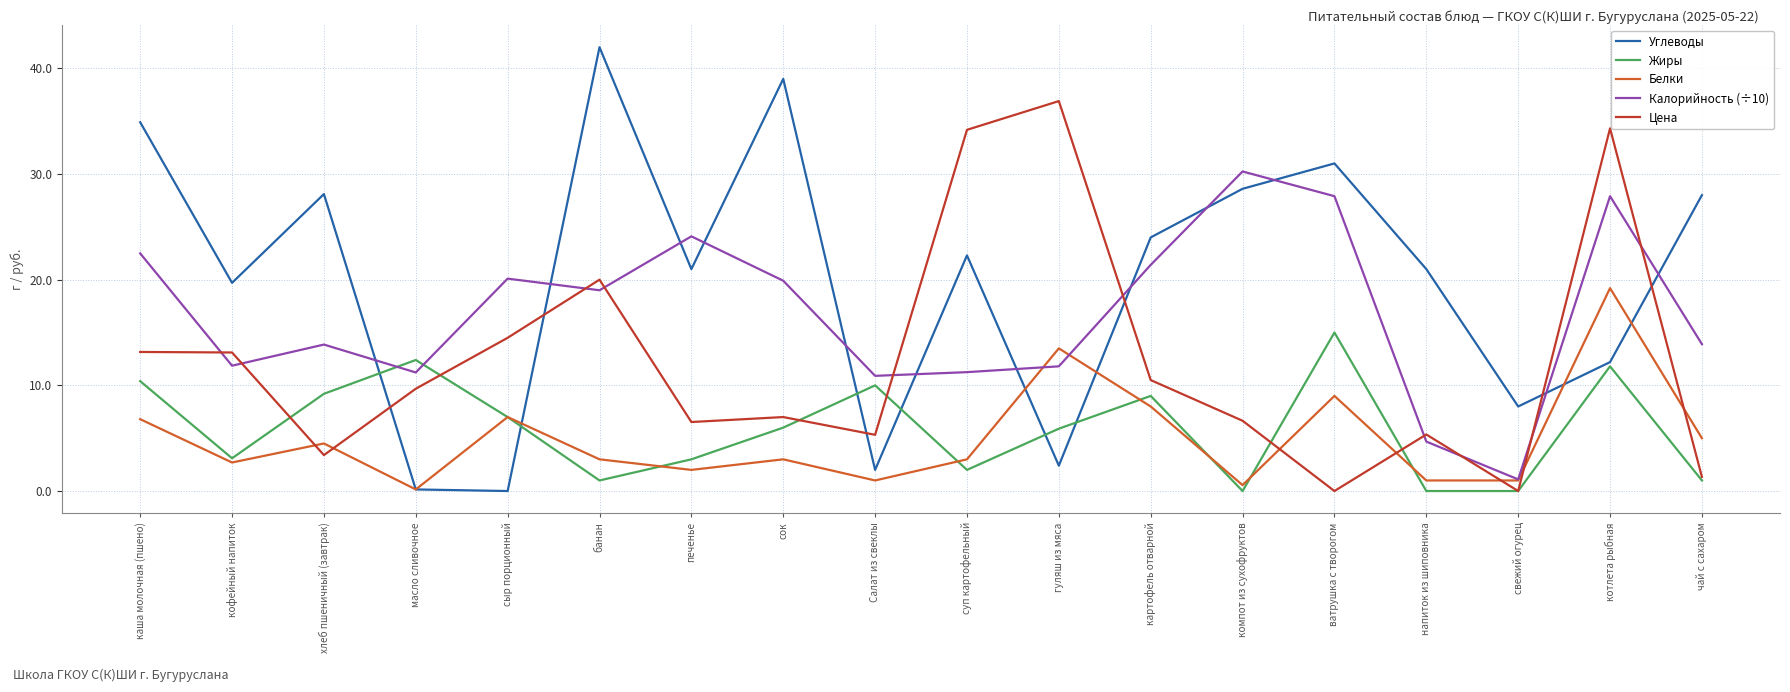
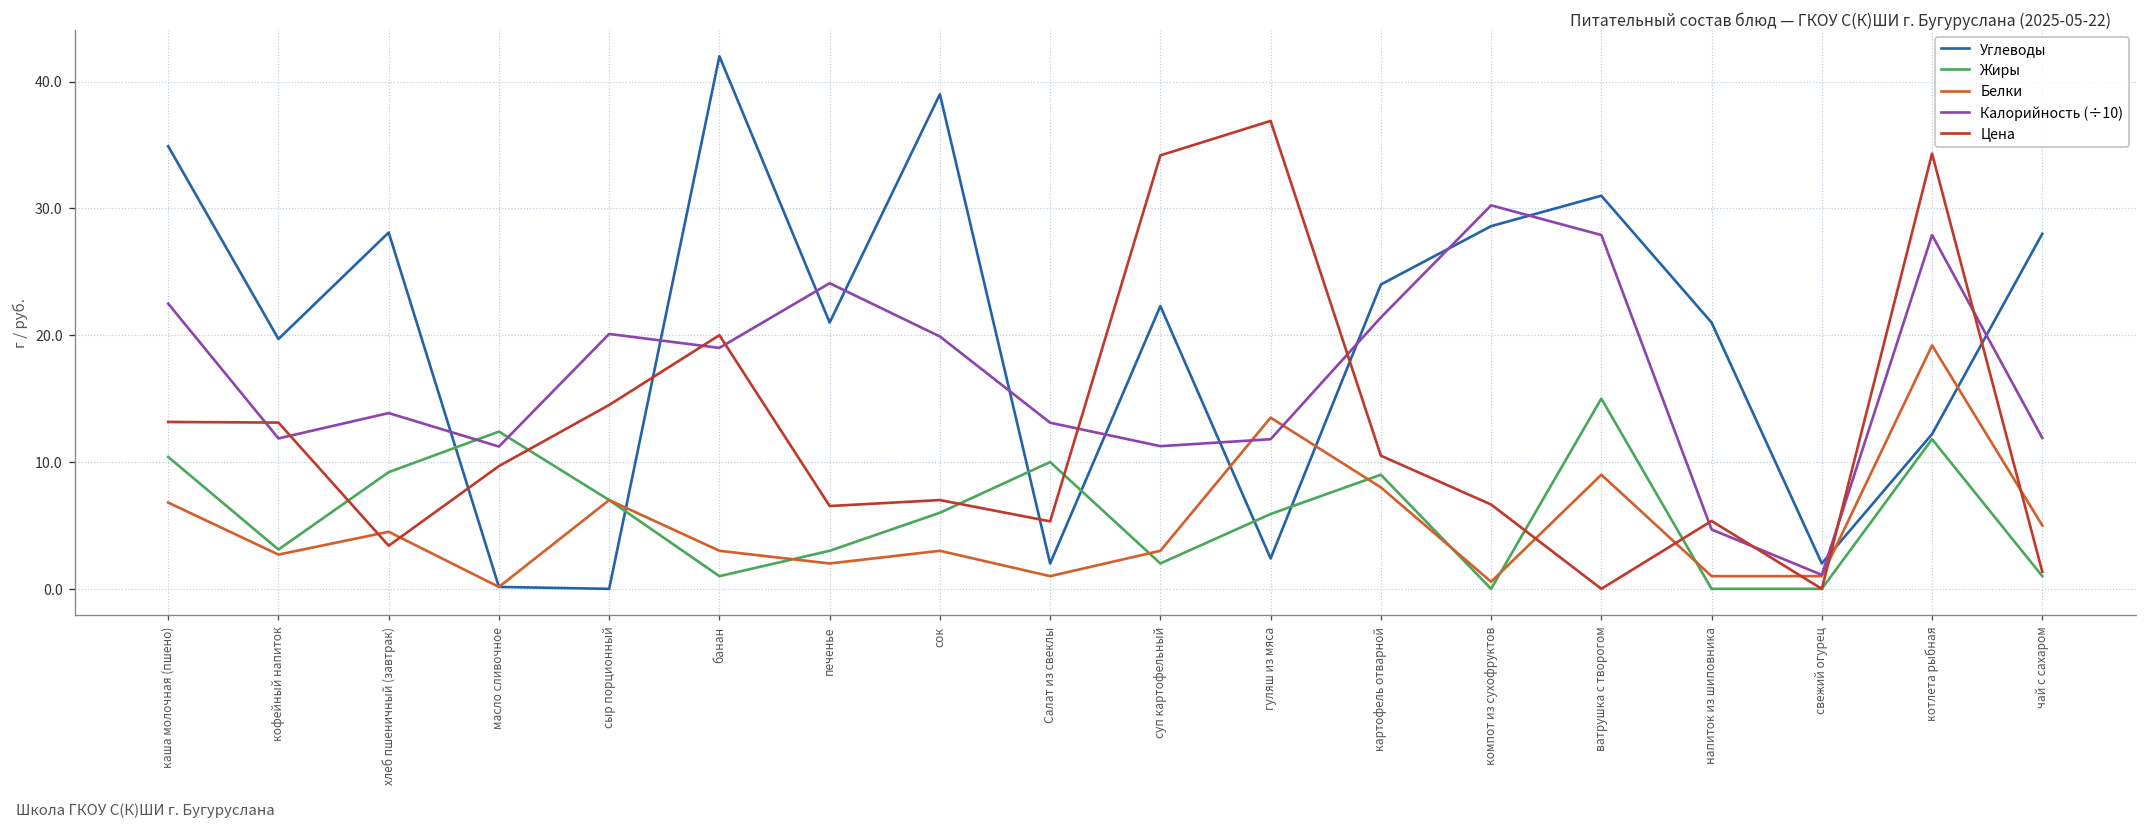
Калорийность (÷10), Салат из свеклы: 10.9 -> 13.1
Углеводы, свежий огурец: 8 -> 2
Калорийность (÷10), чай с сахаром: 13.9 -> 11.9
